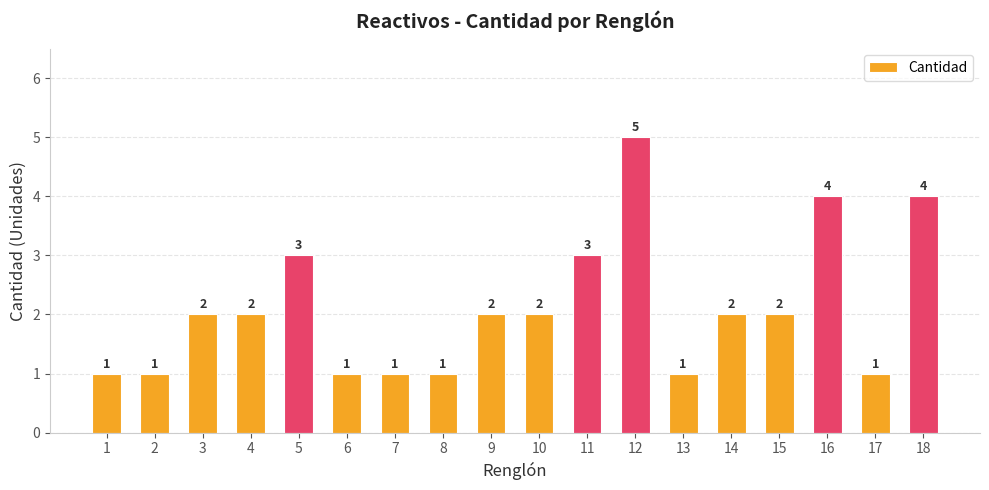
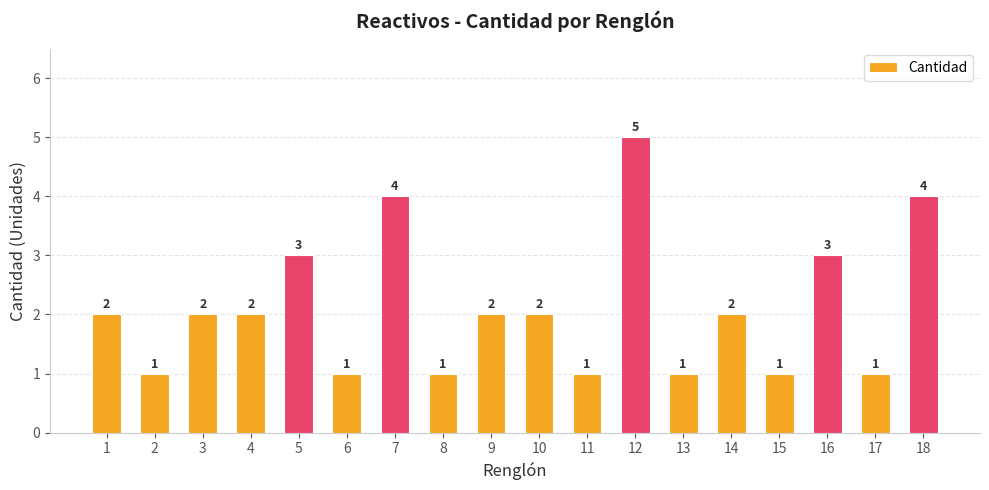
1: 1 -> 2
7: 1 -> 4
11: 3 -> 1
15: 2 -> 1
16: 4 -> 3
